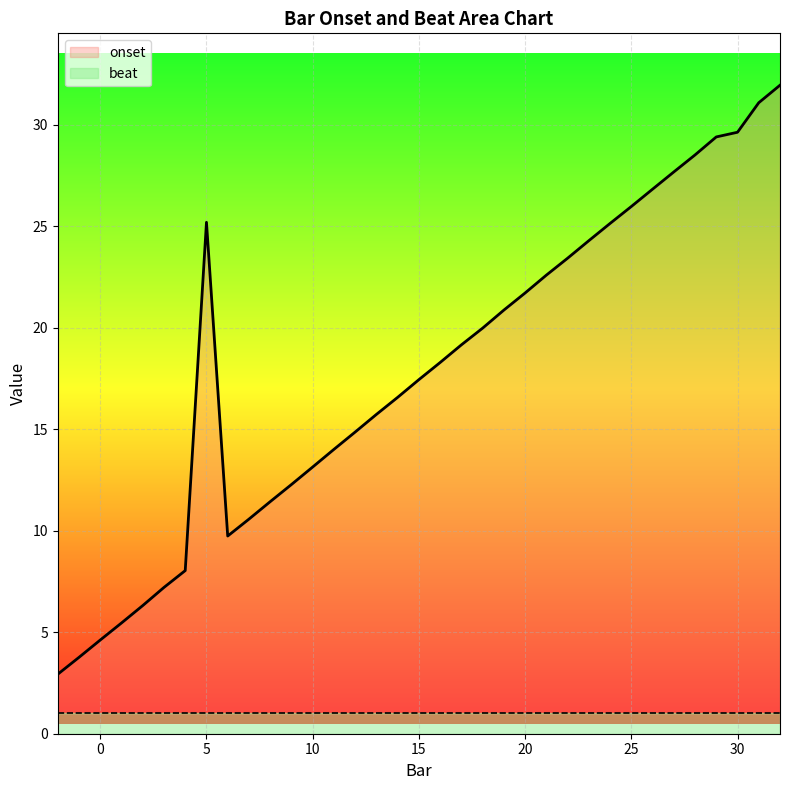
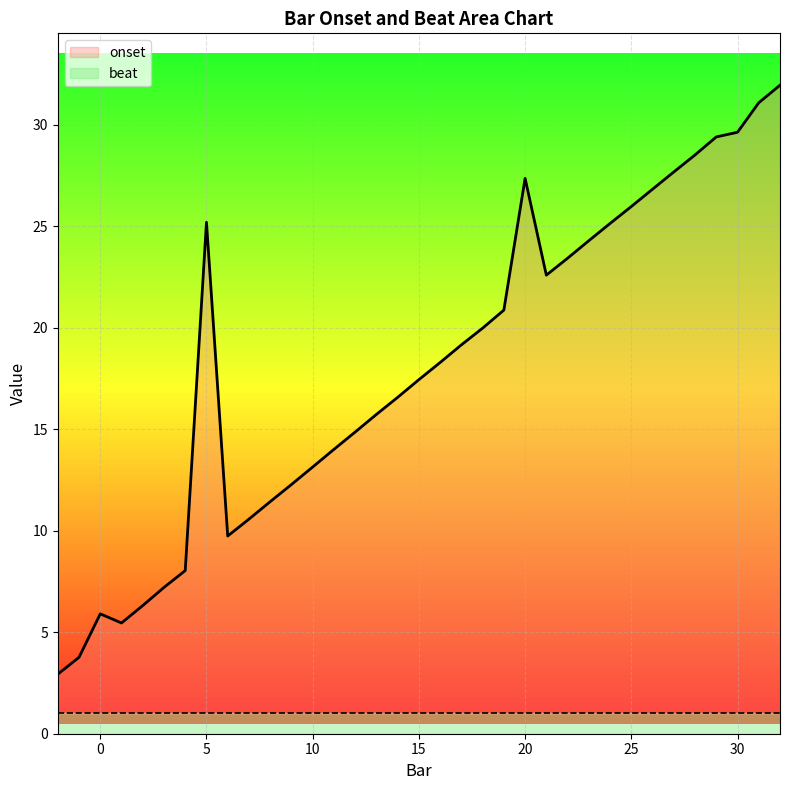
onset, 0: 4.6 -> 5.9
onset, 20: 21.7 -> 27.4
